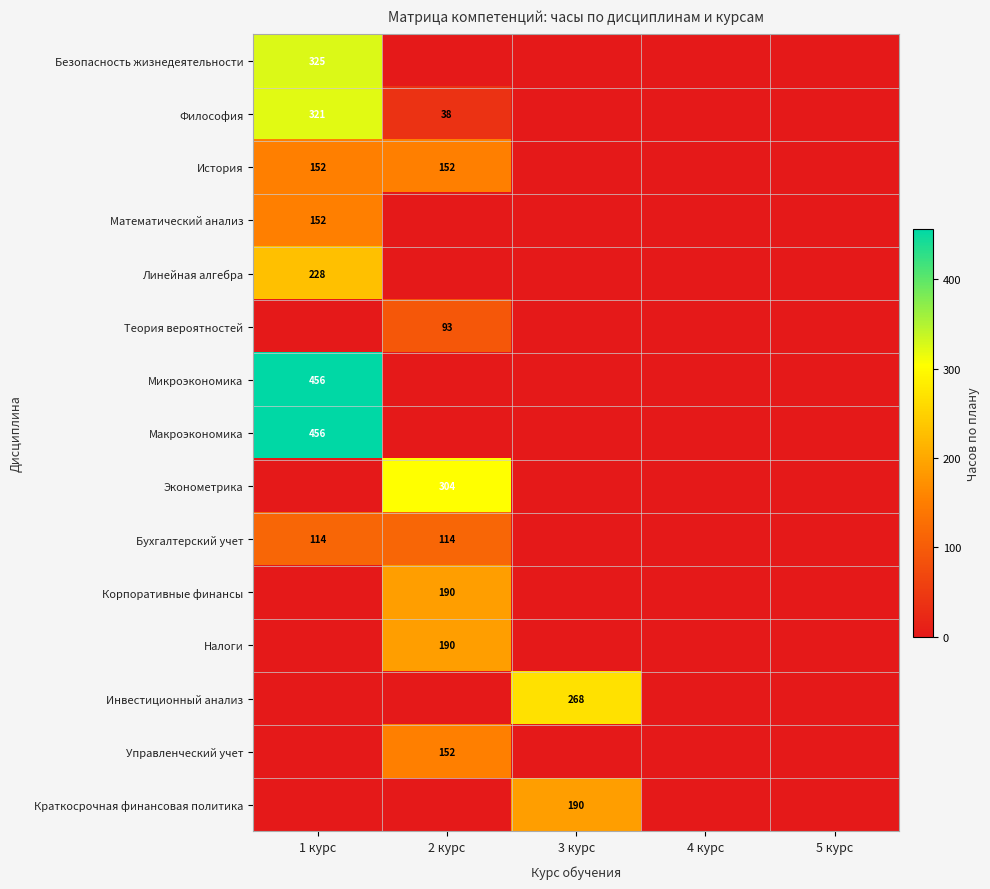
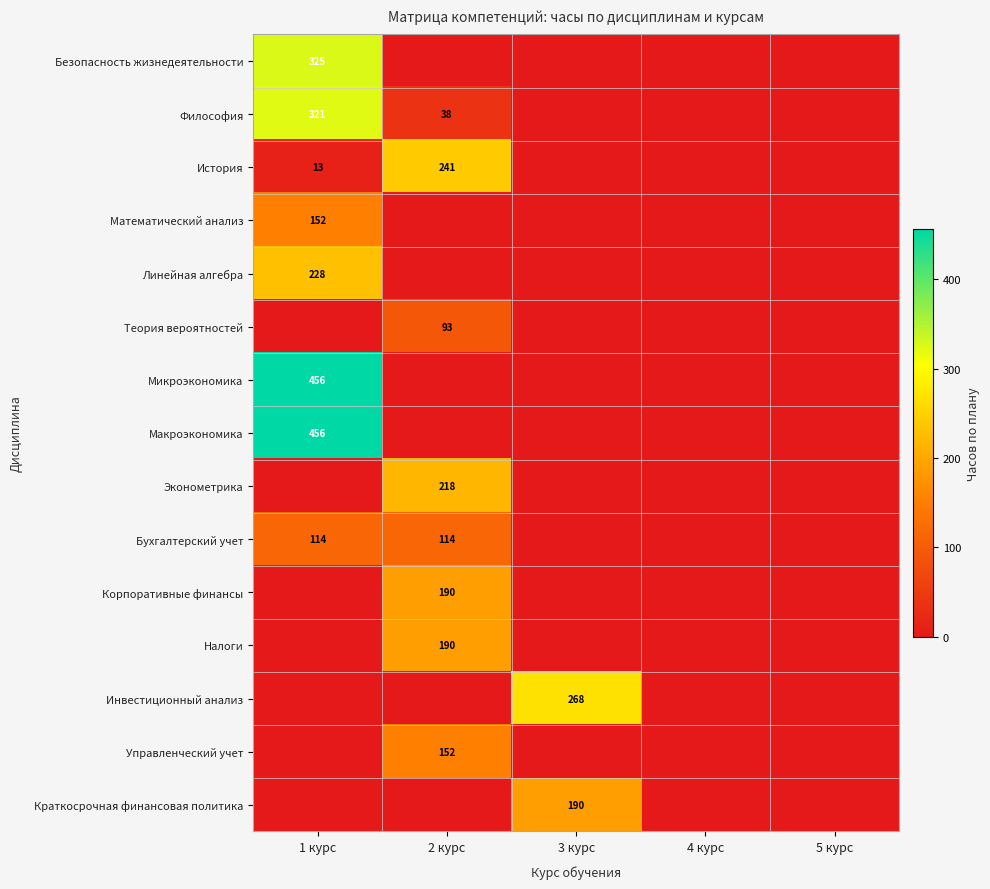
История, 1 курс: 152 -> 13
История, 2 курс: 152 -> 241
Эконометрика, 2 курс: 304 -> 218
